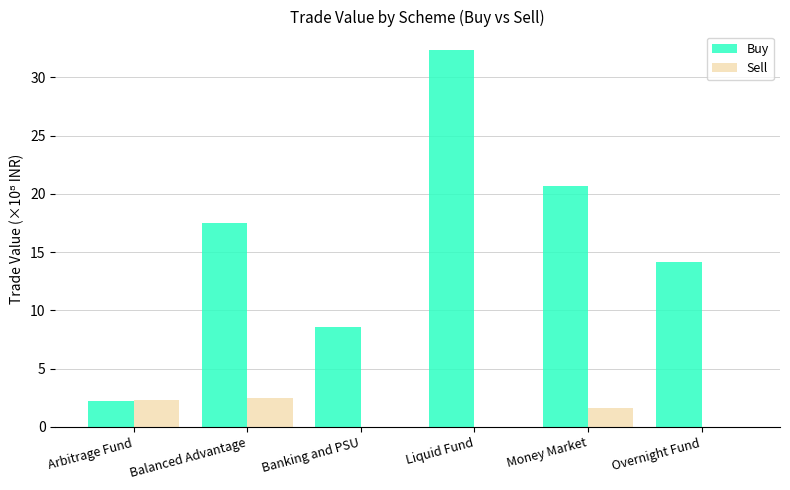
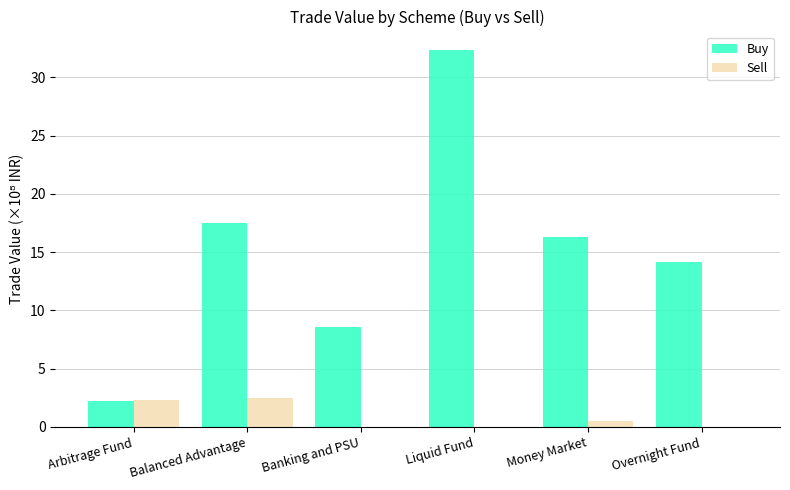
Buy, Money Market: 20.7 -> 16.3
Sell, Money Market: 1.7 -> 0.5
